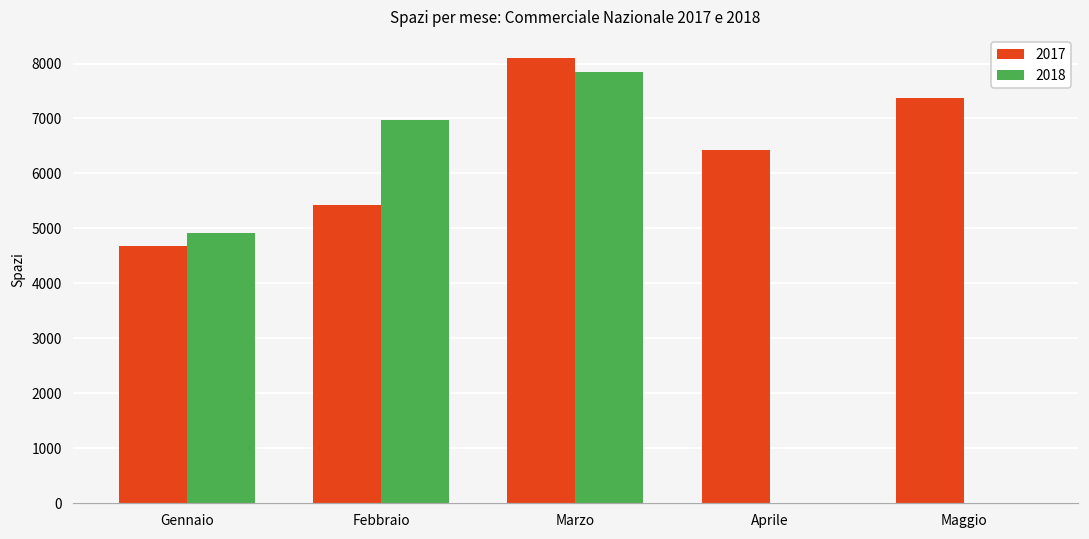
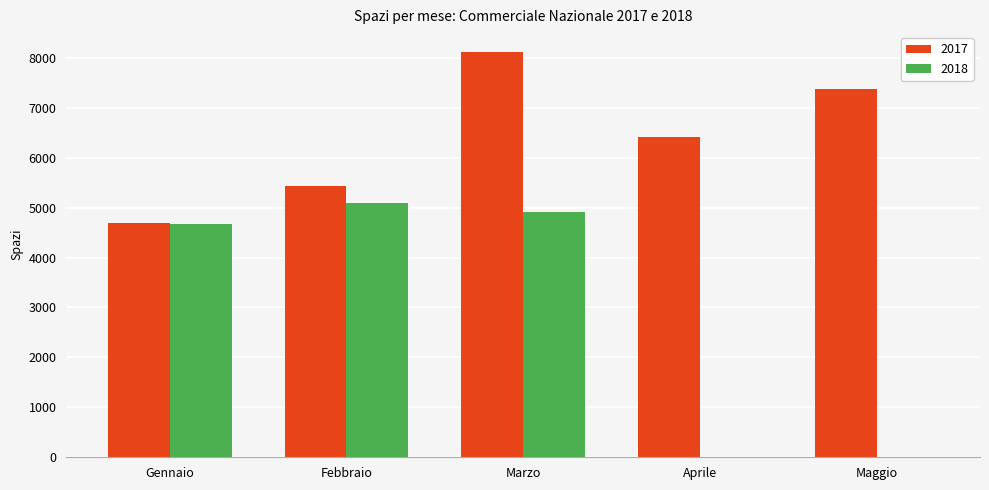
2018, Gennaio: 4900 -> 4700
2018, Febbraio: 7000 -> 5100
2018, Marzo: 7800 -> 4900
